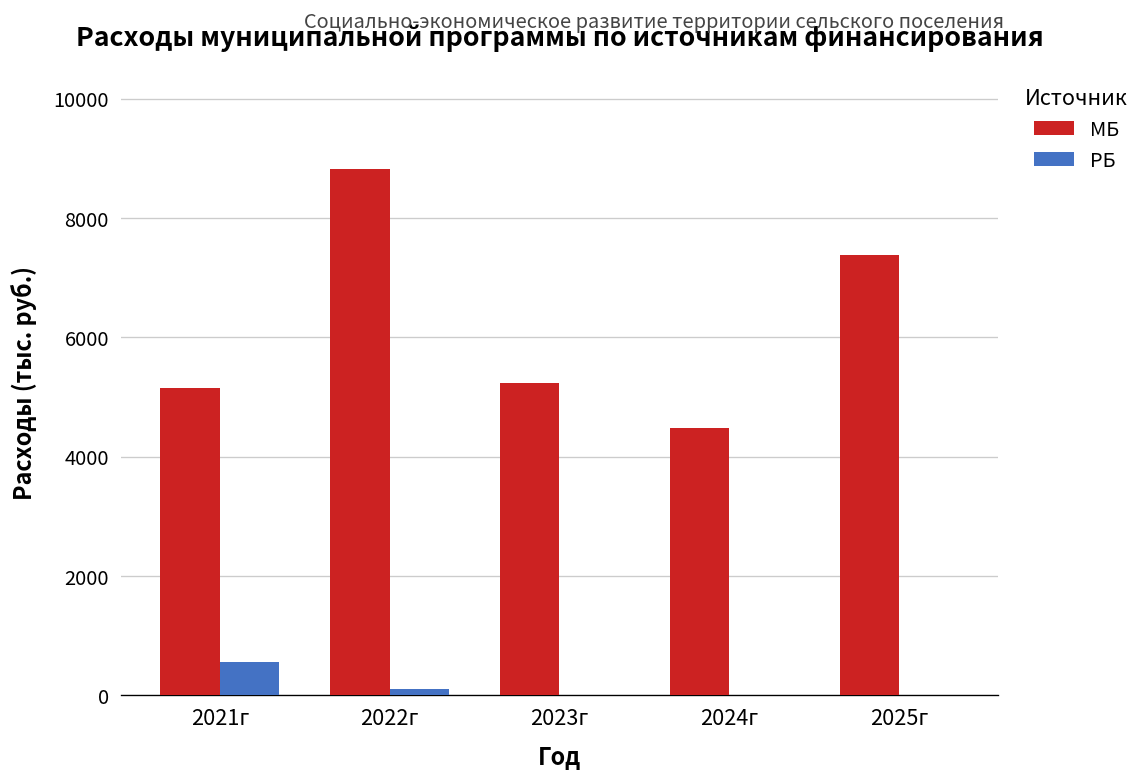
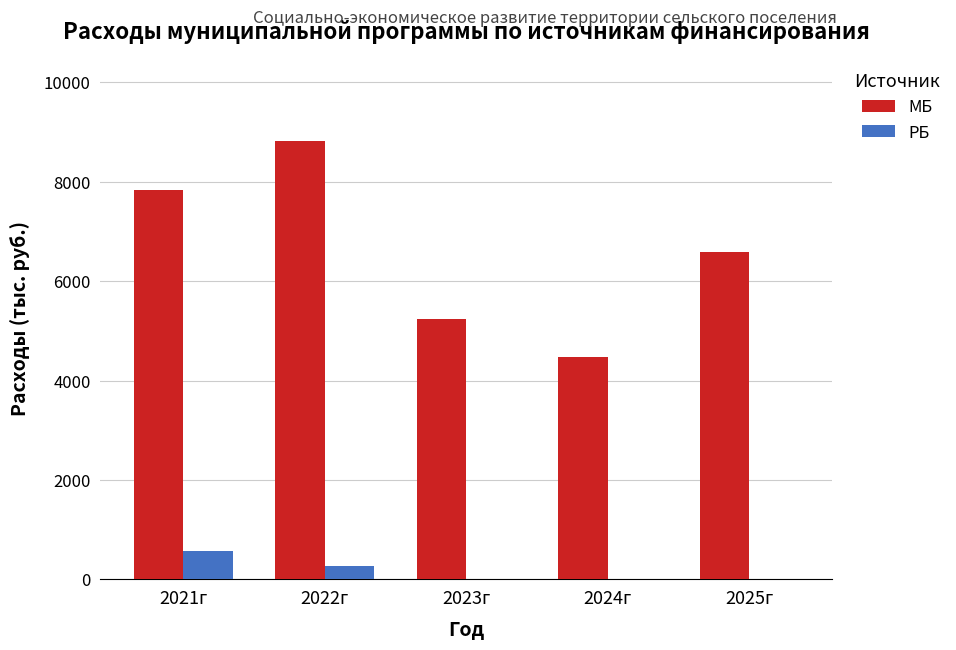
МБ, 2021г: 5100 -> 7800
РБ, 2022г: 100 -> 300
МБ, 2025г: 7400 -> 6600
